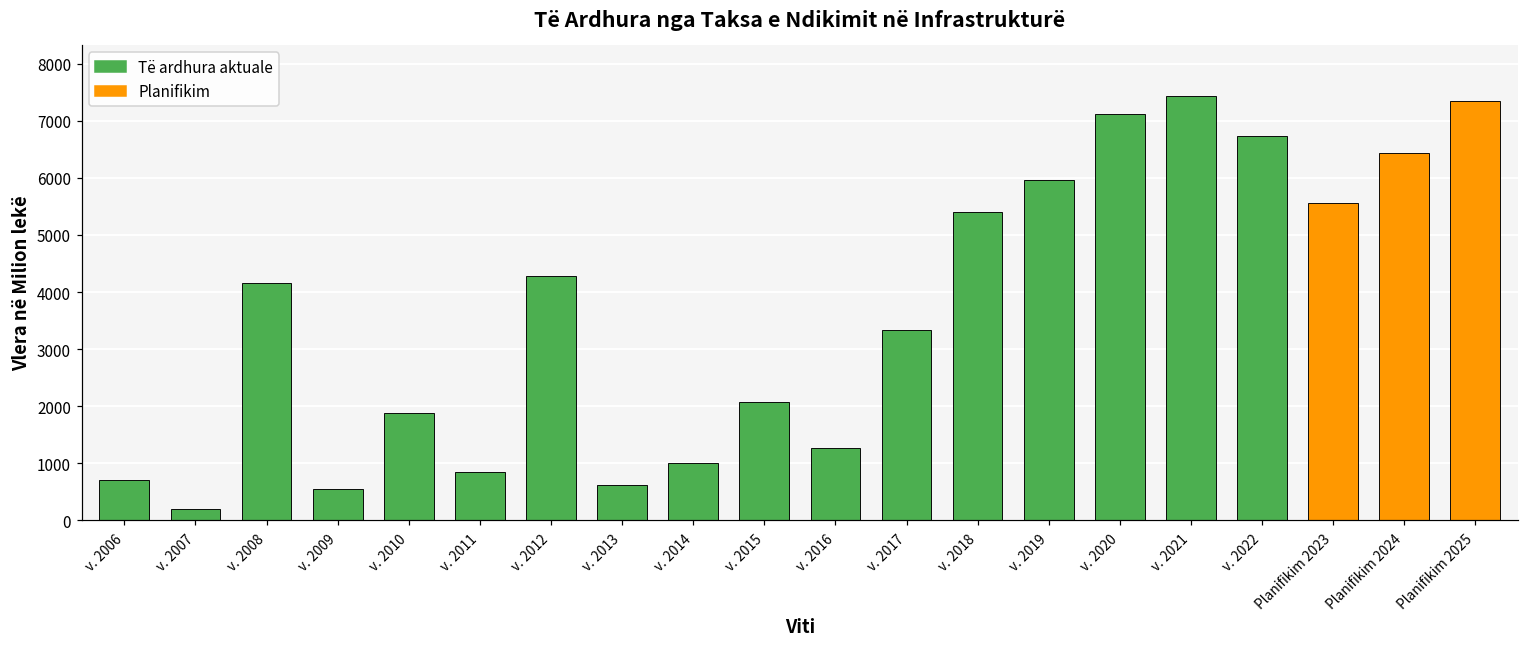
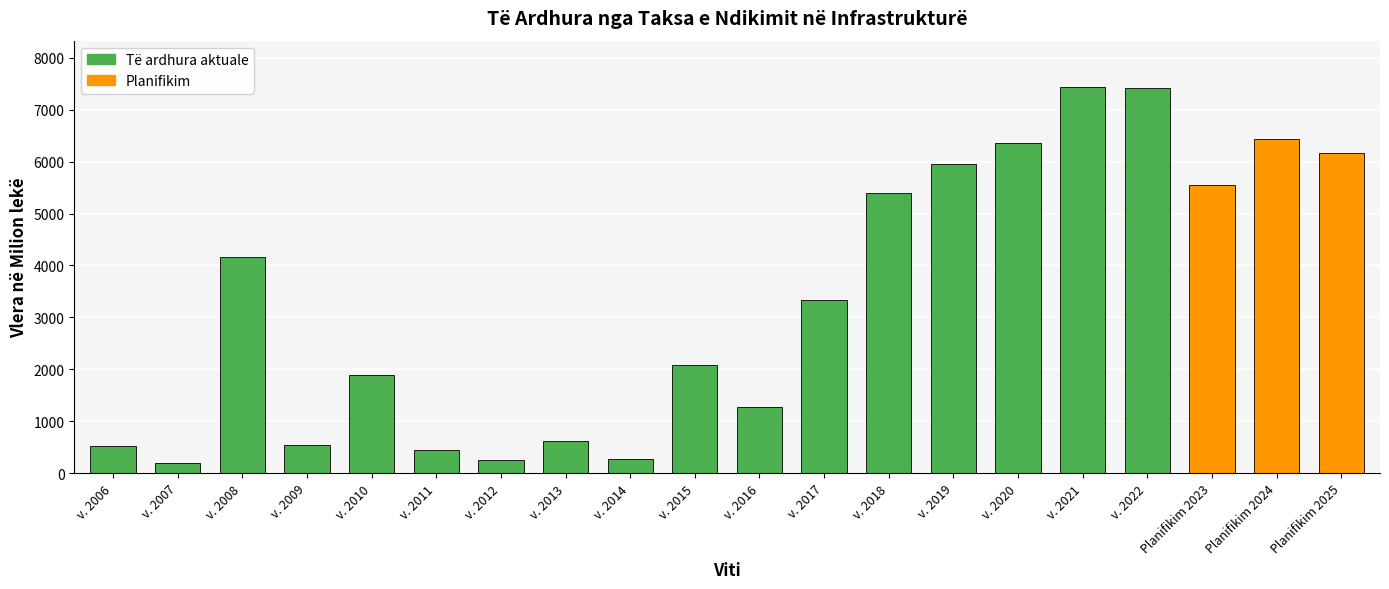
v. 2006: 700 -> 500
v. 2011: 800 -> 400
v. 2012: 4300 -> 200
v. 2014: 1000 -> 300
v. 2020: 7100 -> 6400
v. 2022: 6700 -> 7400
Planifikim 2025: 7400 -> 6200
